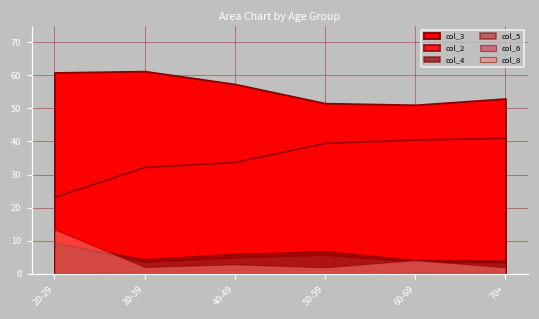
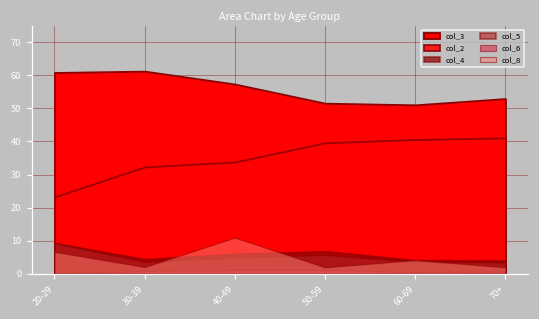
col_8, 20-29: 13 -> 7
col_8, 40-49: 3 -> 11
